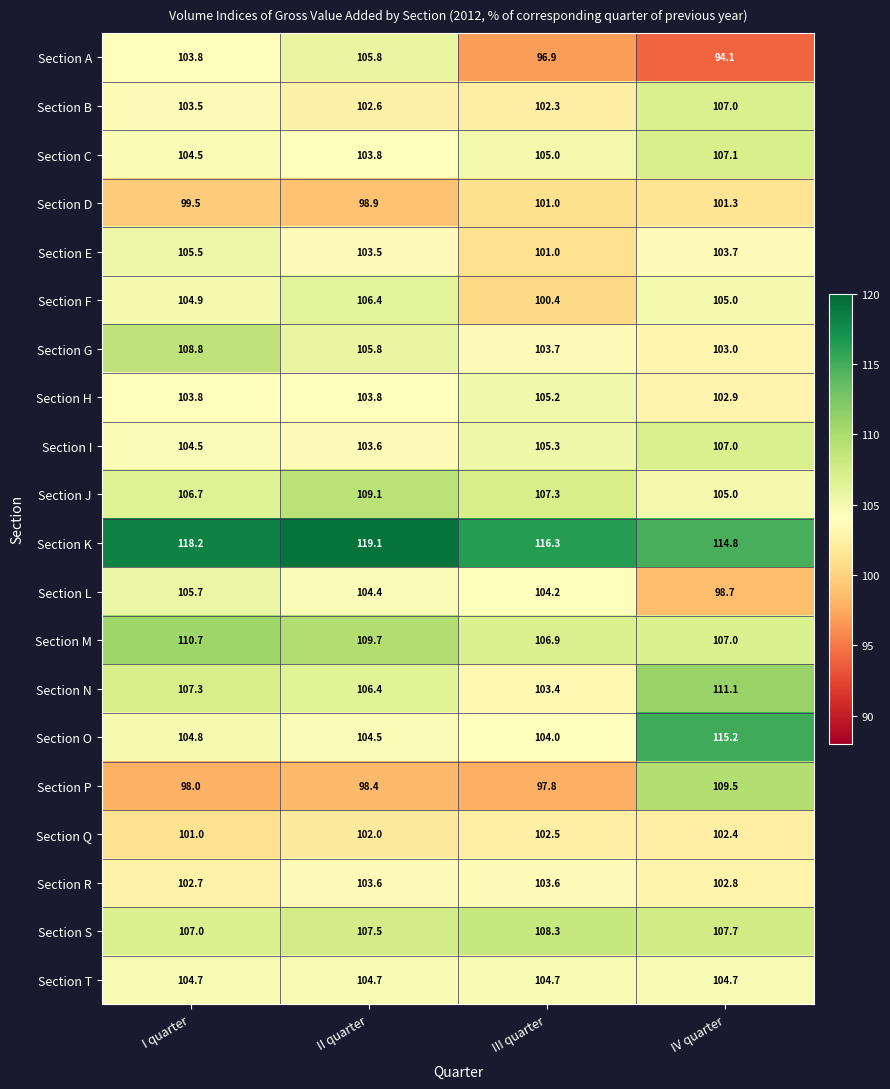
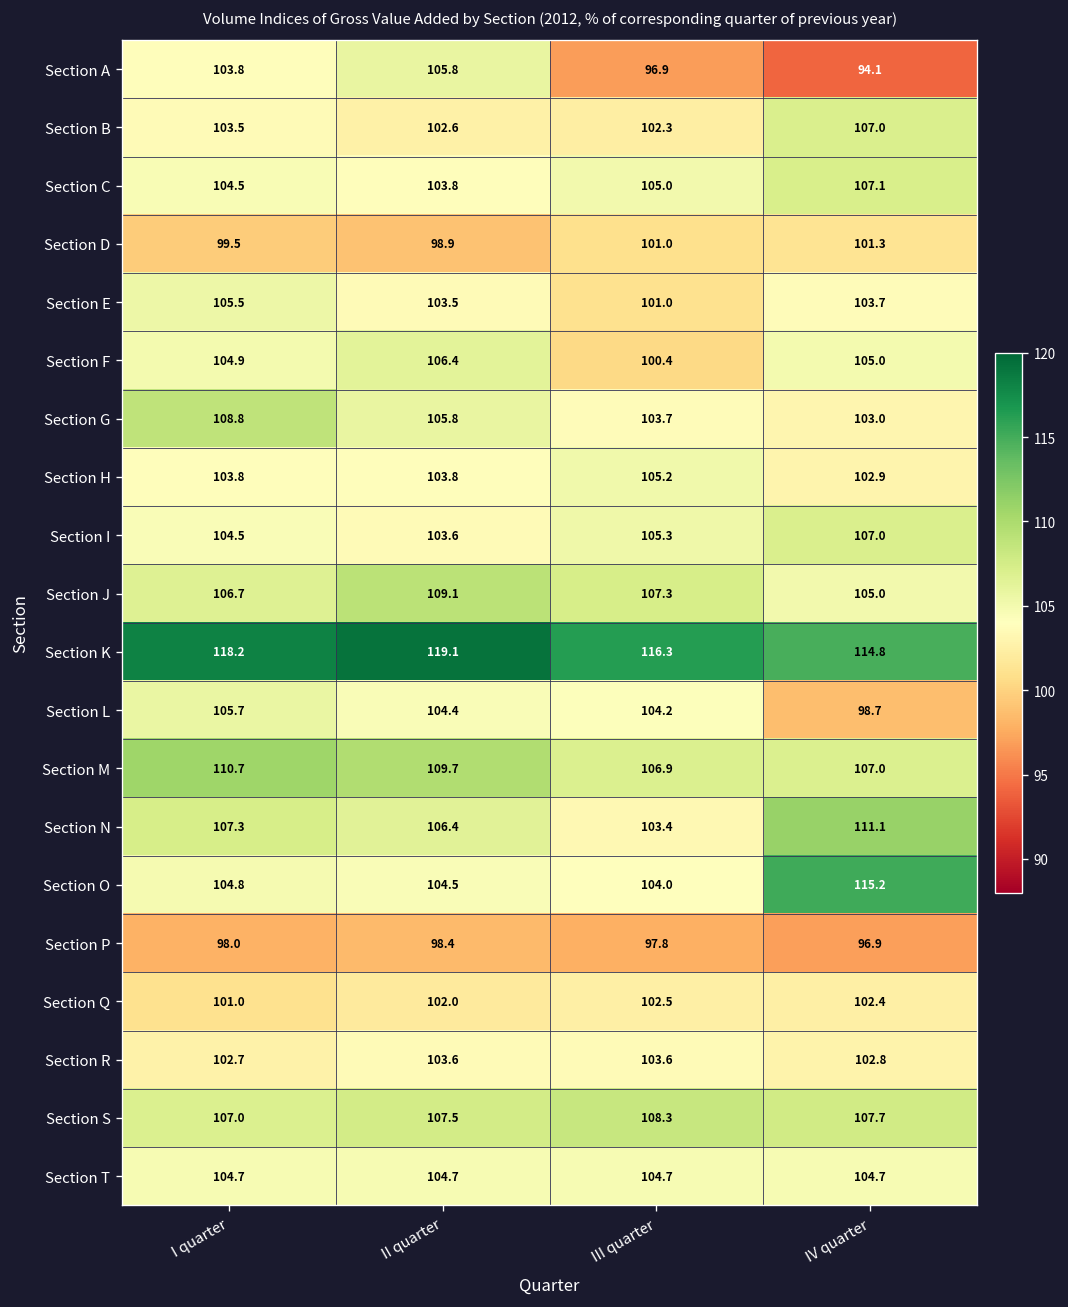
Section P, IV quarter: 109.5 -> 96.9
